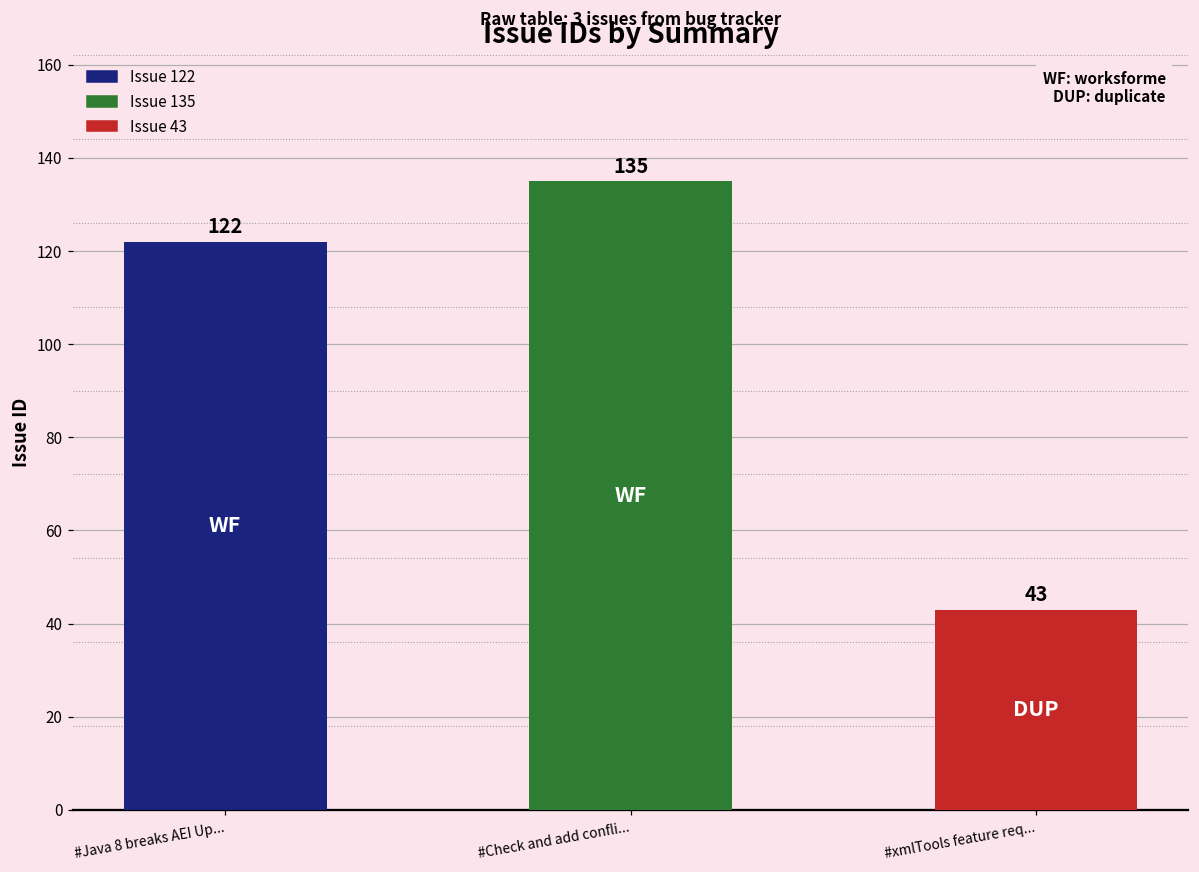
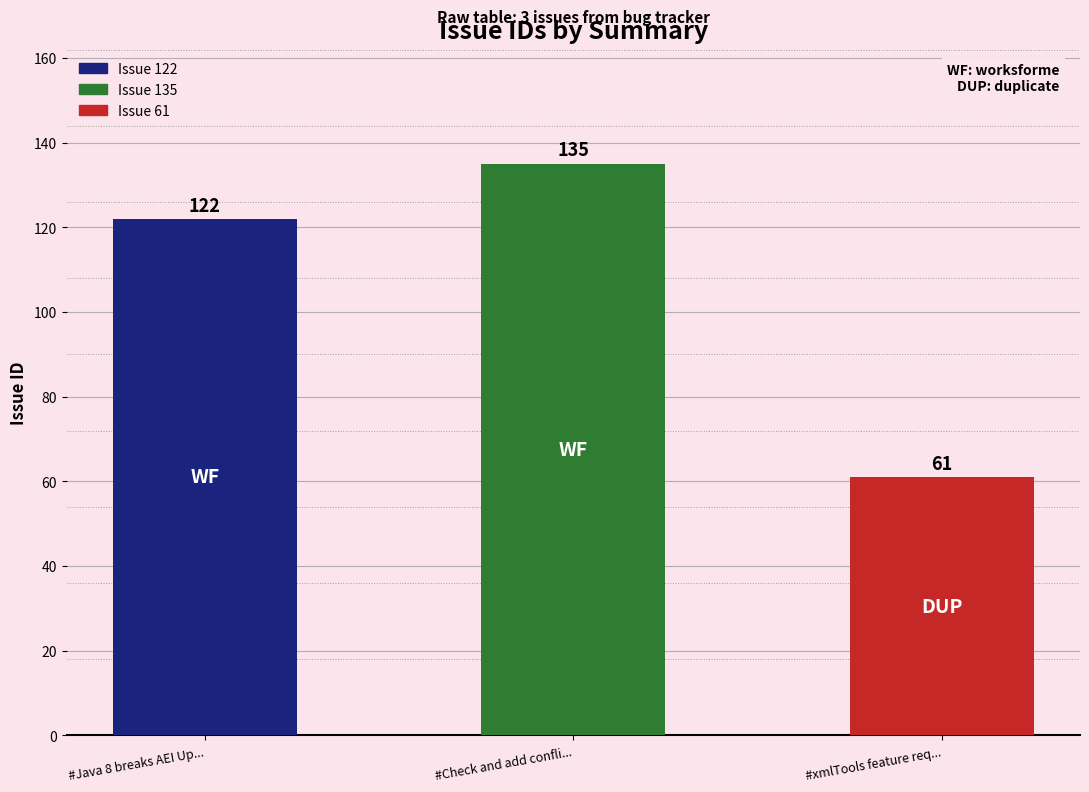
#xmlTools feature req...: 43 -> 61
